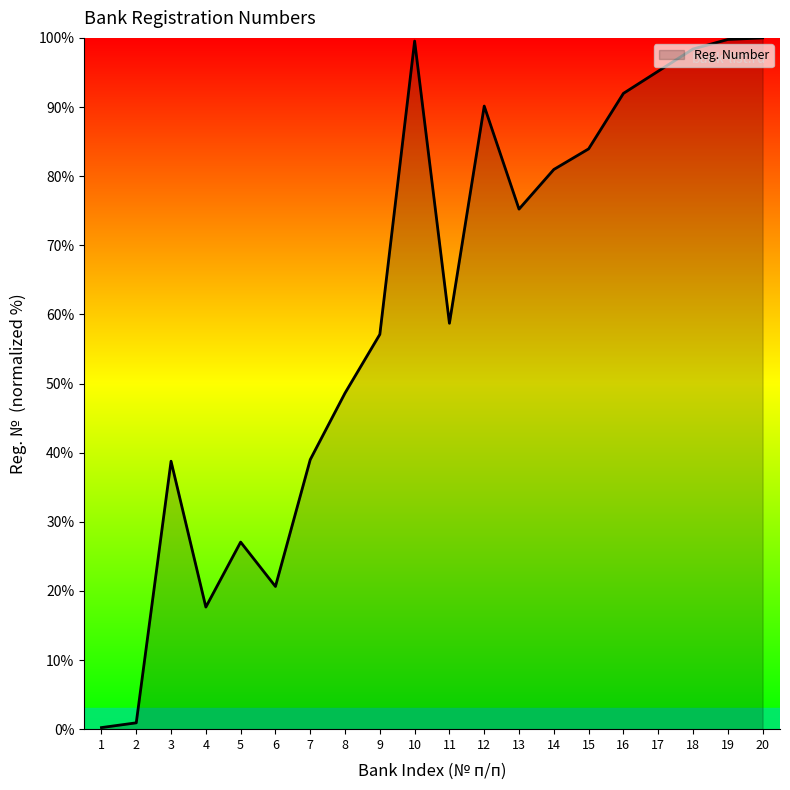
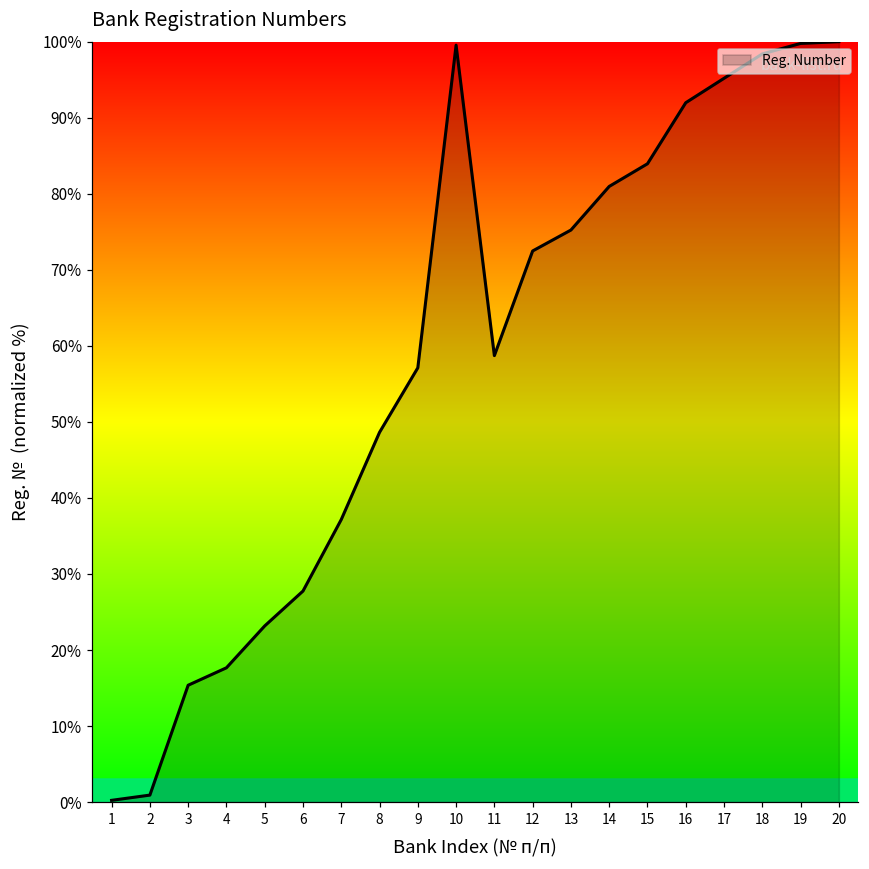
3: 39% -> 15%
5: 27% -> 23%
6: 21% -> 28%
7: 39% -> 37%
12: 90% -> 72%
